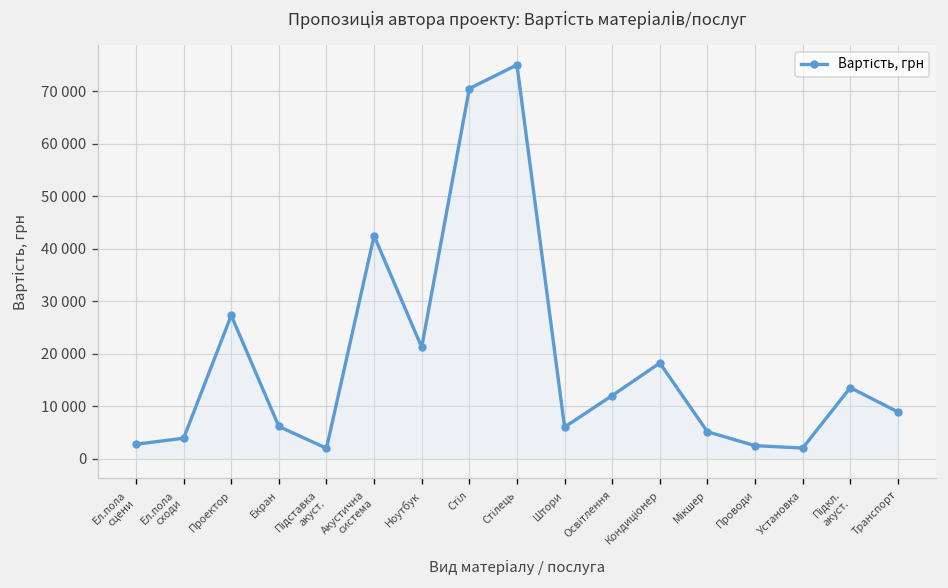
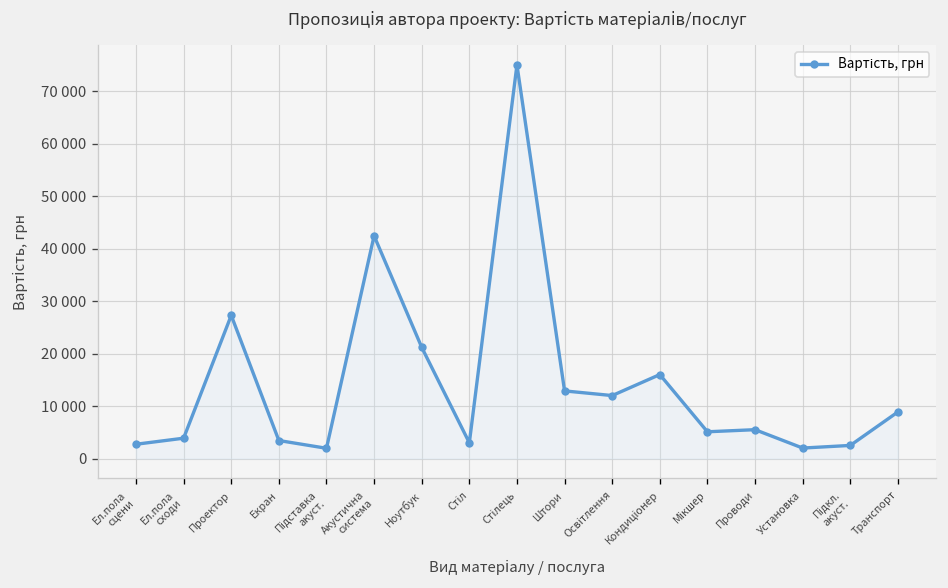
Екран: 6000 -> 3000
Стіл: 70000 -> 3000
Штори: 6000 -> 13000
Кондиціонер: 18000 -> 16000
Проводи: 2000 -> 6000
Підкл. акуст.: 14000 -> 3000
